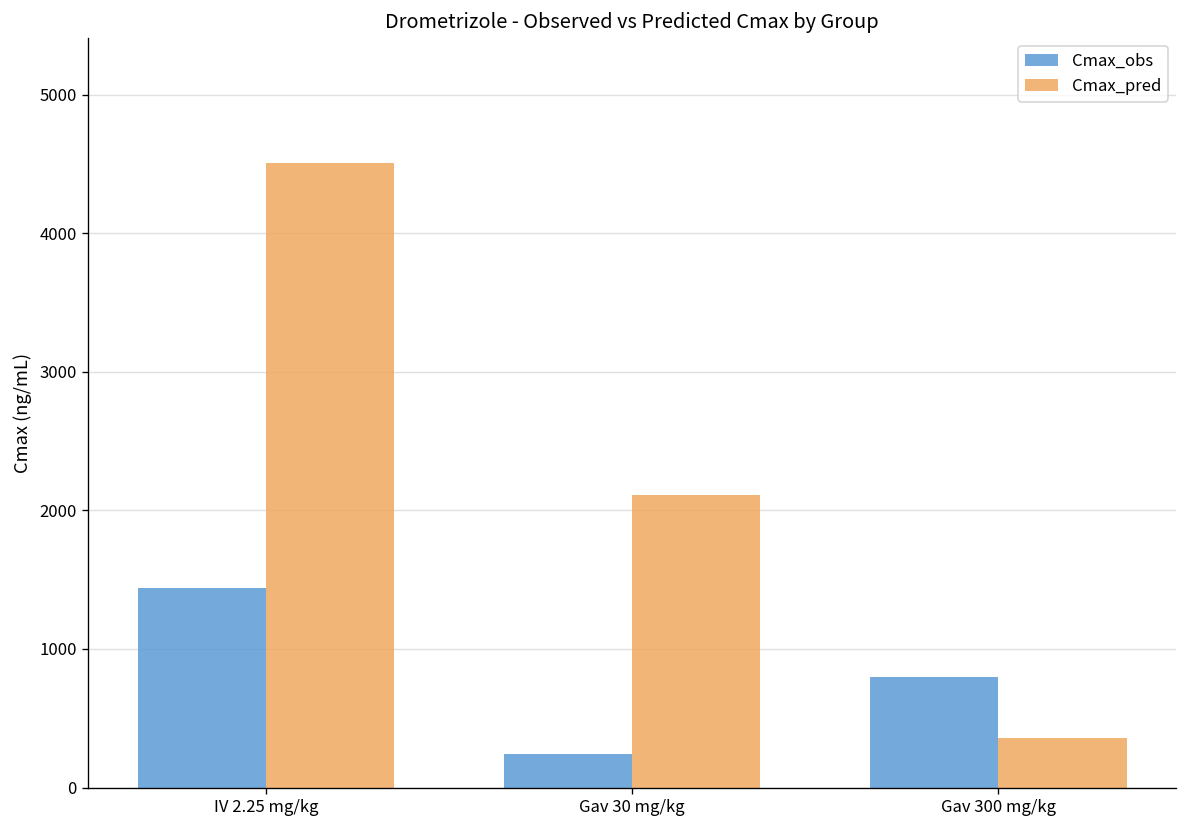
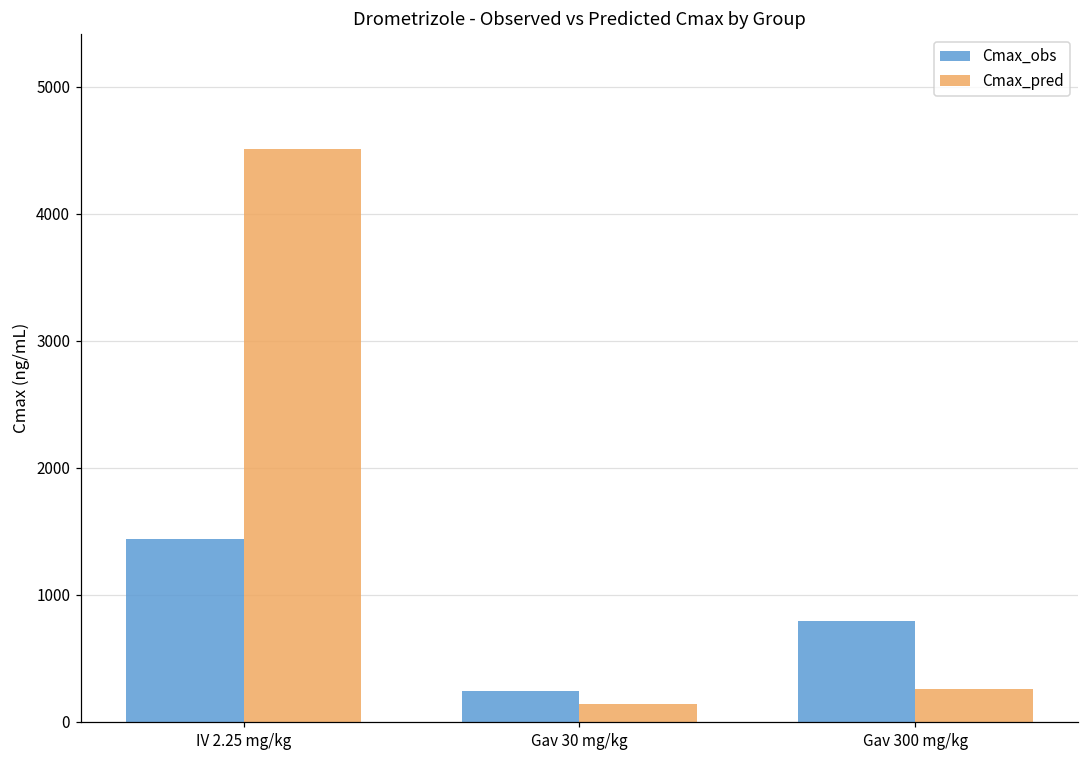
Cmax_pred, Gav 30 mg/kg: 2110 -> 140
Cmax_pred, Gav 300 mg/kg: 360 -> 260
